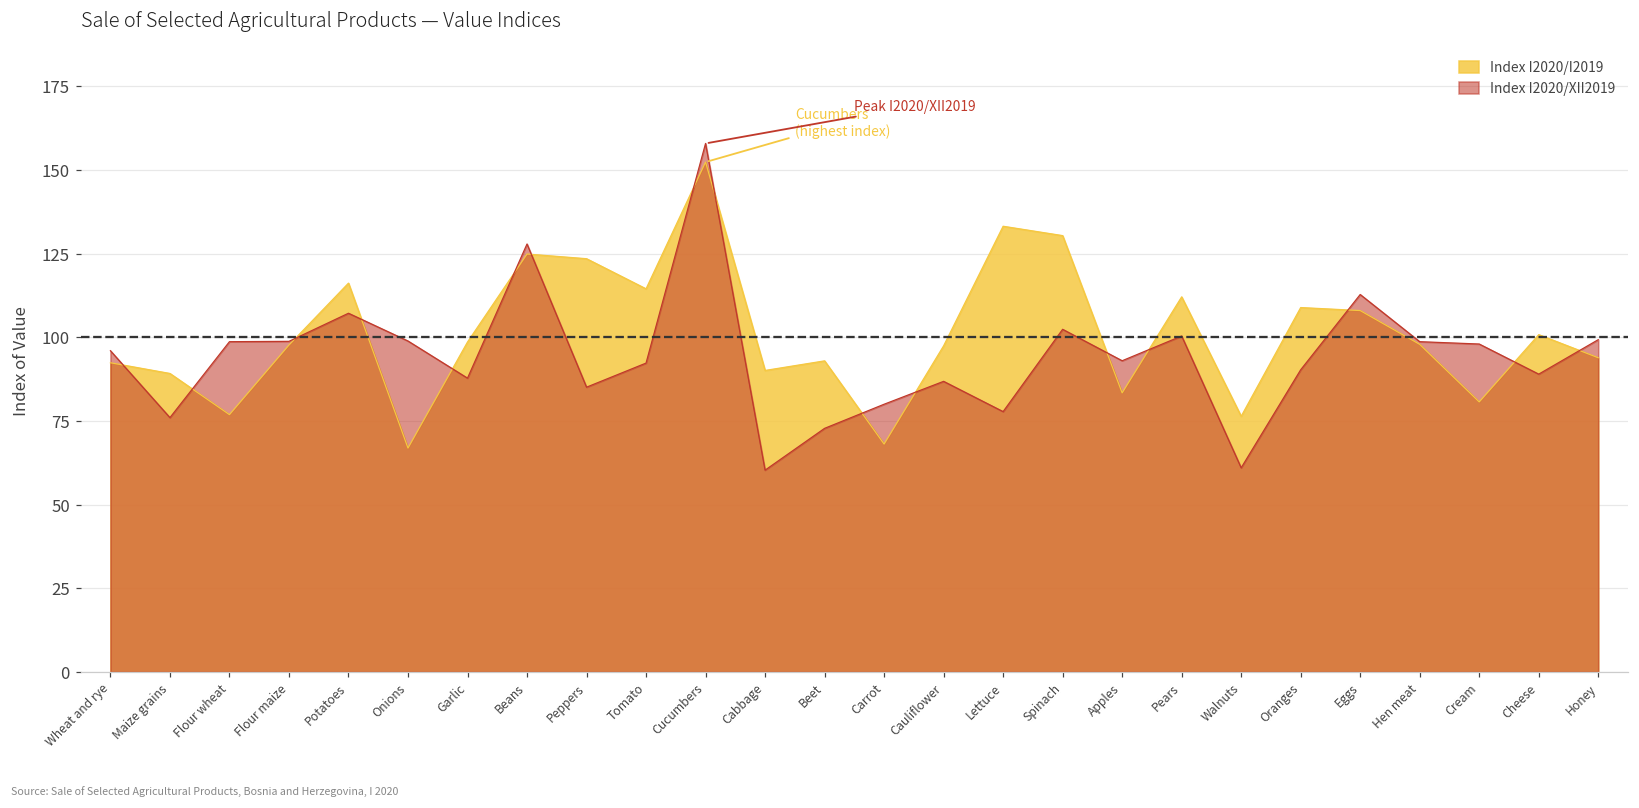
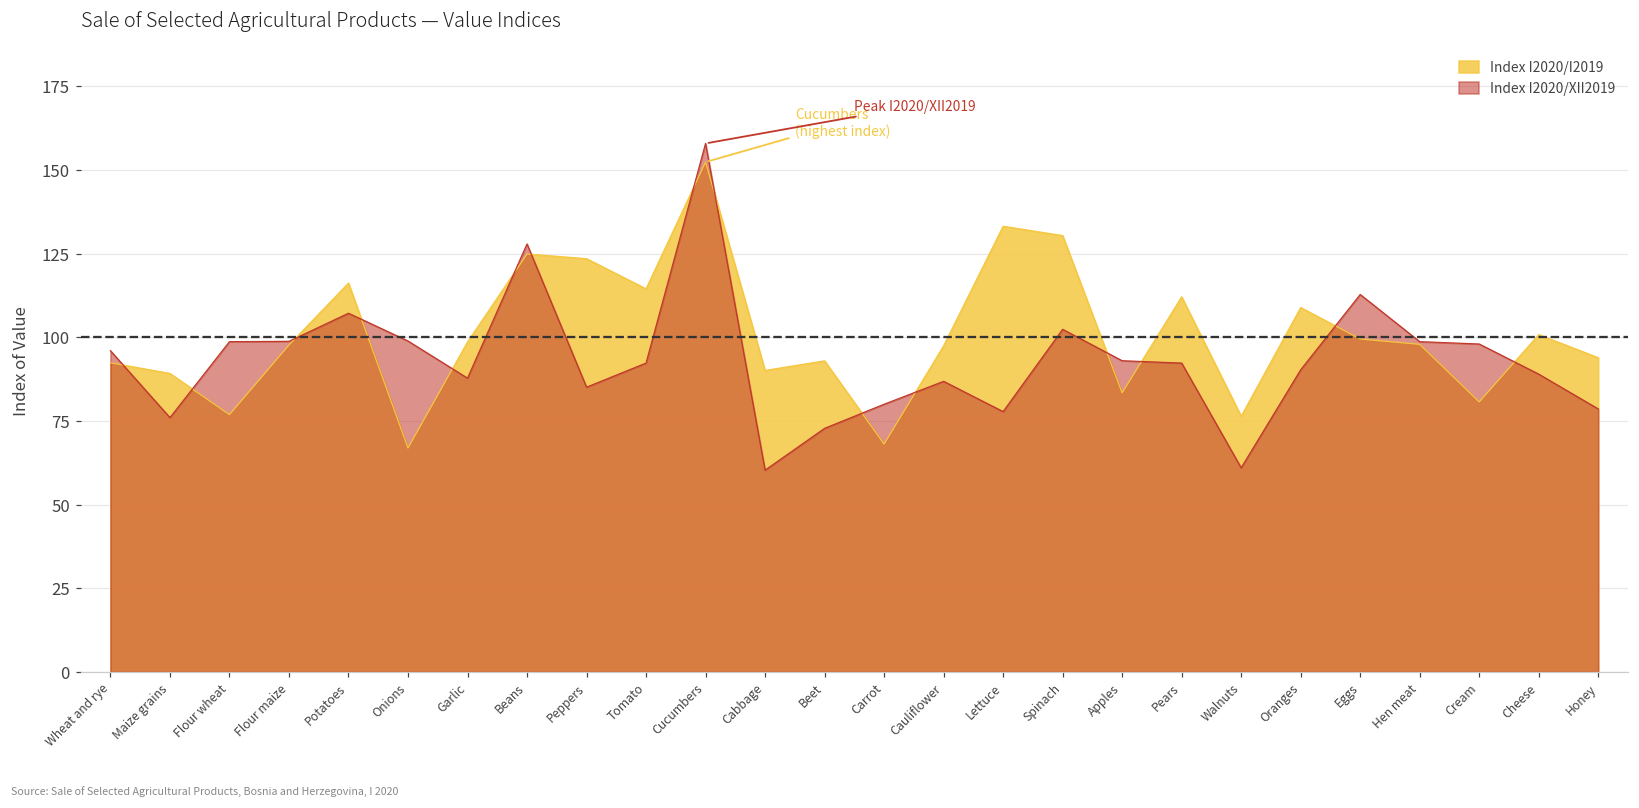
Index I2020/XII2019, Pears: 100 -> 92
Index I2020/I2019, Eggs: 108 -> 100
Index I2020/XII2019, Honey: 99 -> 79
